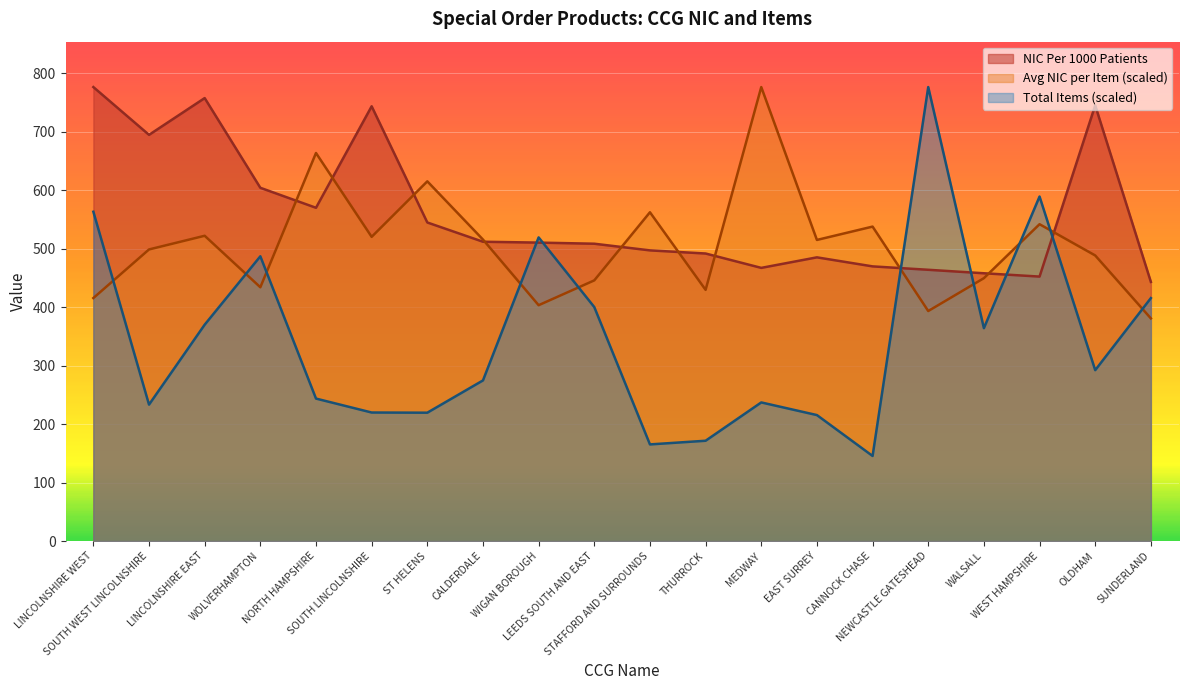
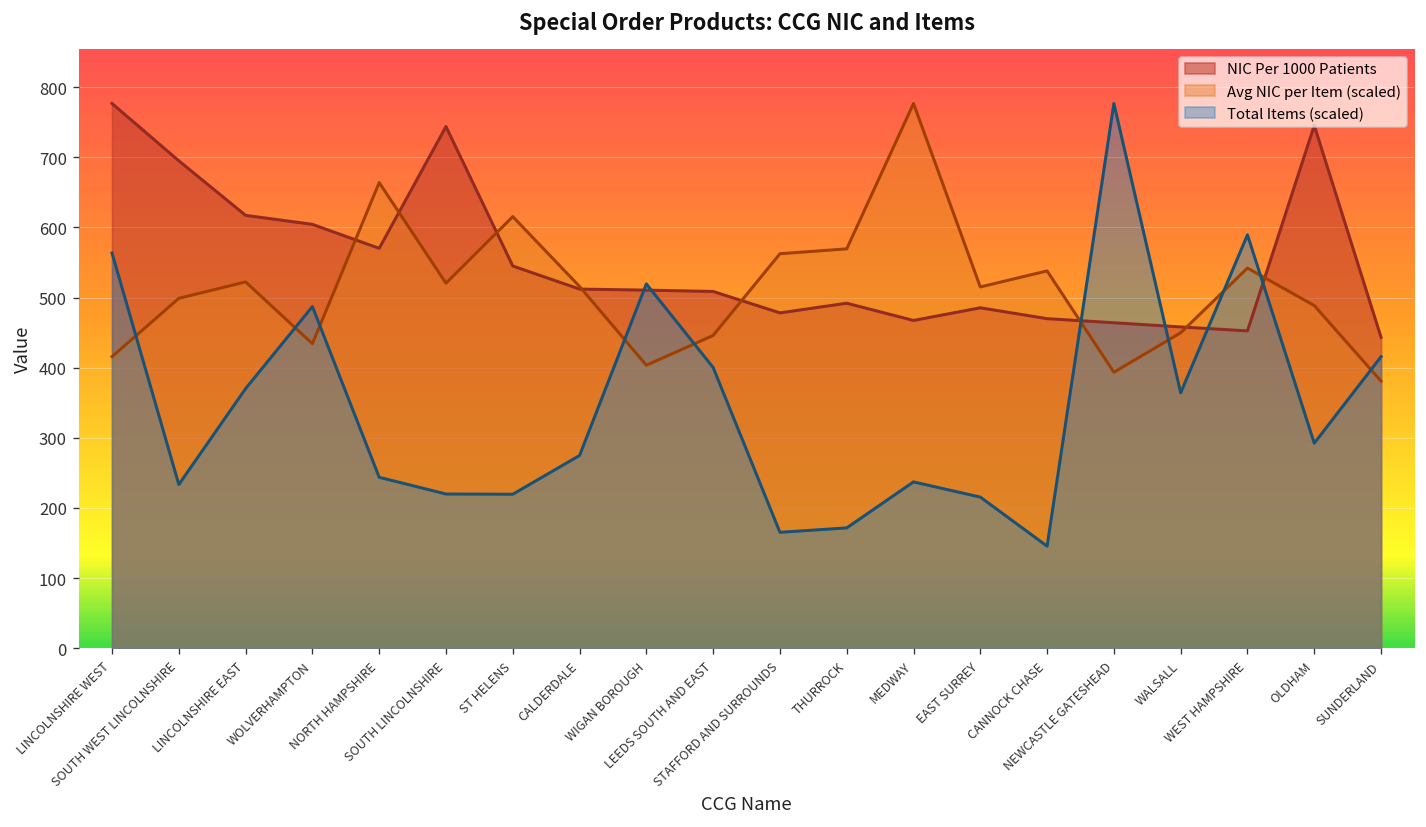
NIC Per 1000 Patients, LINCOLNSHIRE EAST: 760 -> 620
NIC Per 1000 Patients, STAFFORD AND SURROUNDS: 500 -> 480
Avg NIC per Item (scaled), THURROCK: 430 -> 570
